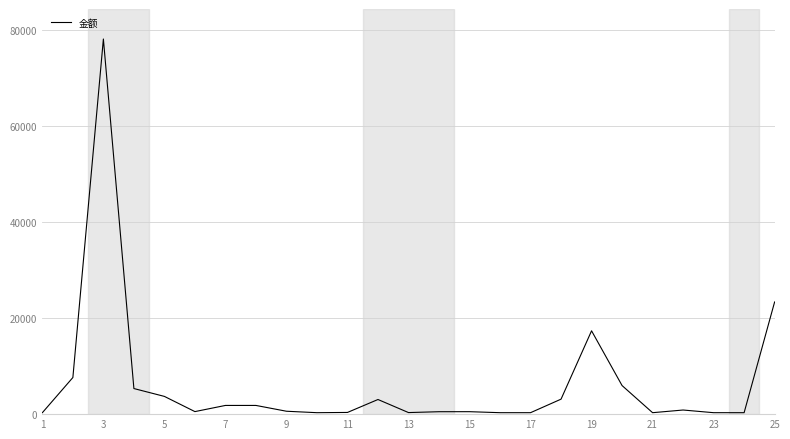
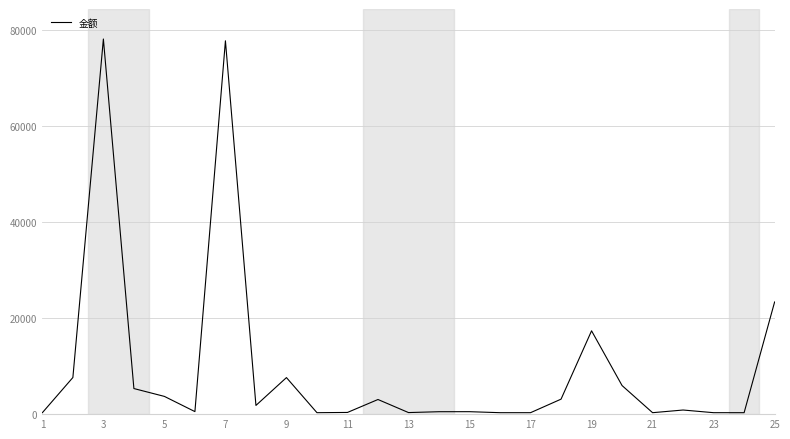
7: 2000 -> 78000
9: 1000 -> 8000
